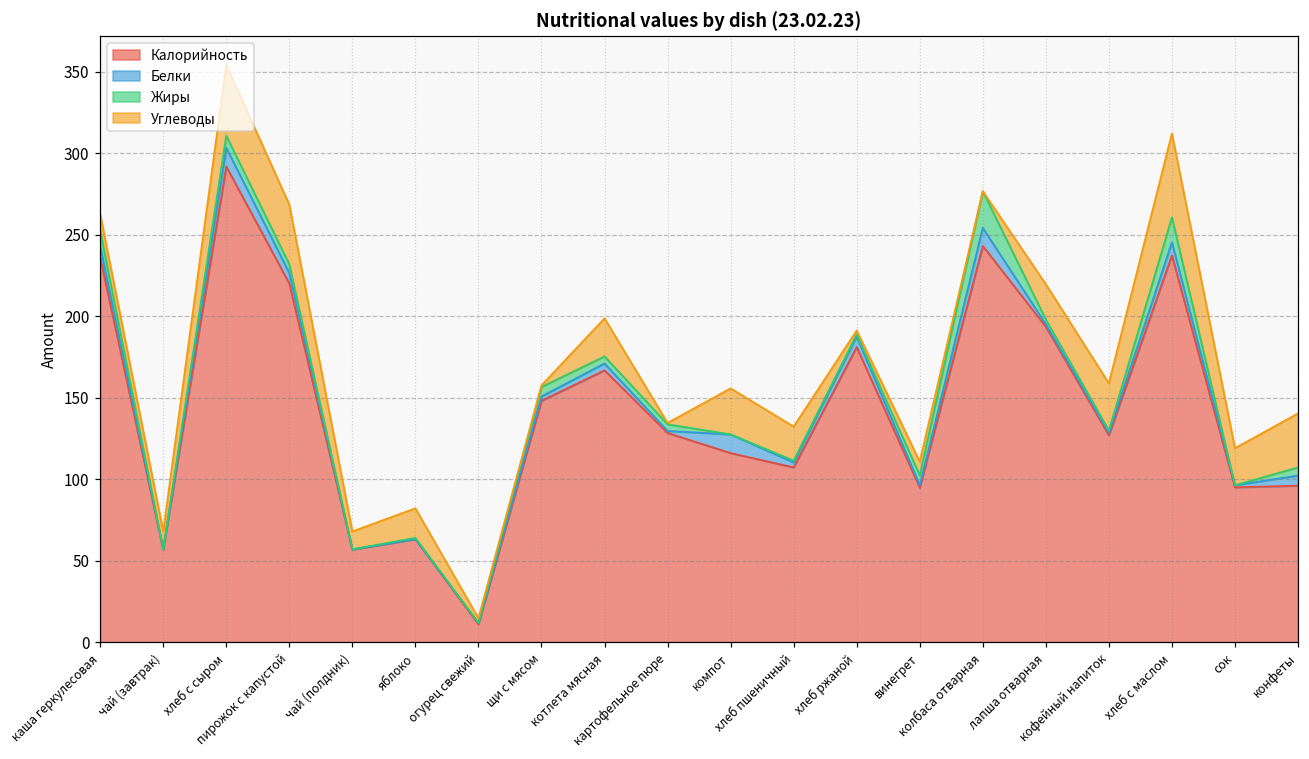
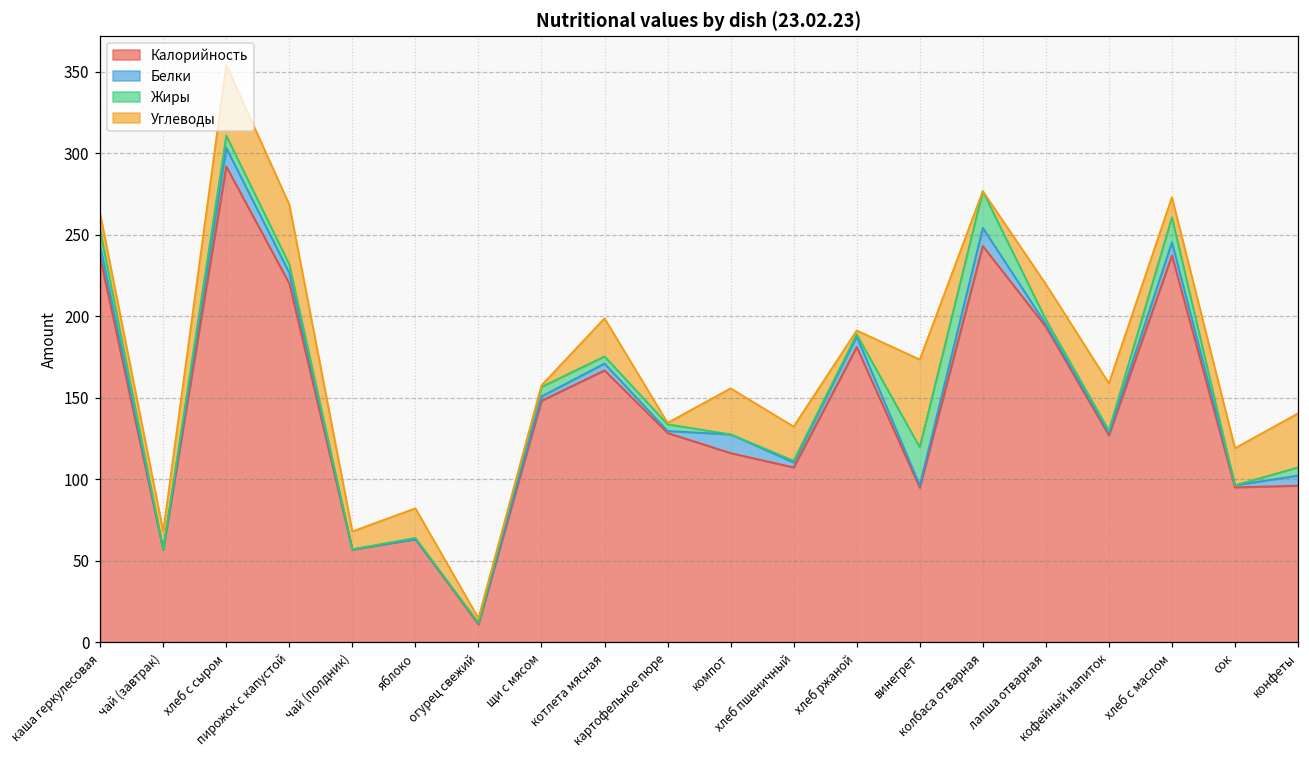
Жиры, винегрет: 6 -> 23
Углеводы, винегрет: 8 -> 54
Углеводы, хлеб с маслом: 51 -> 12
